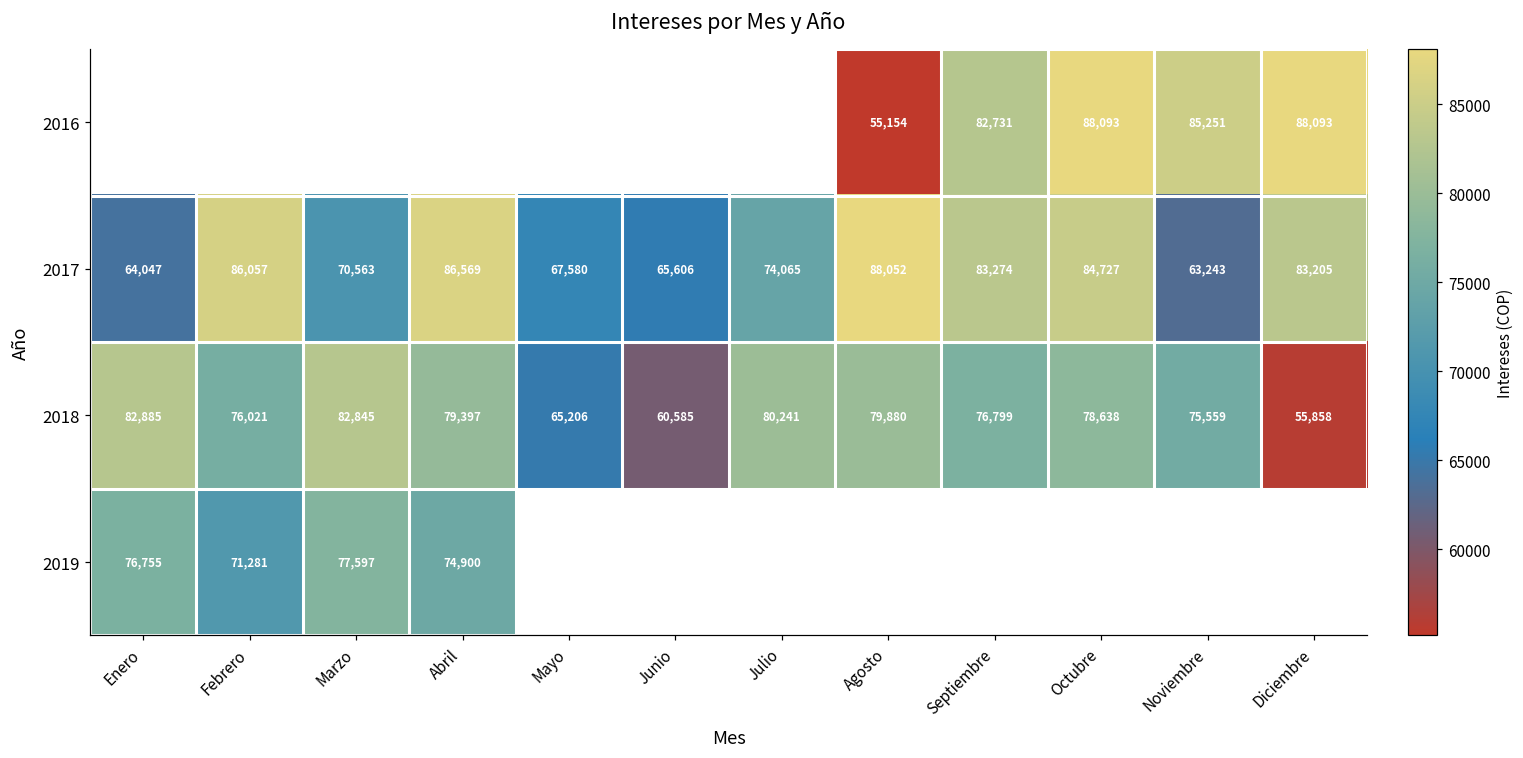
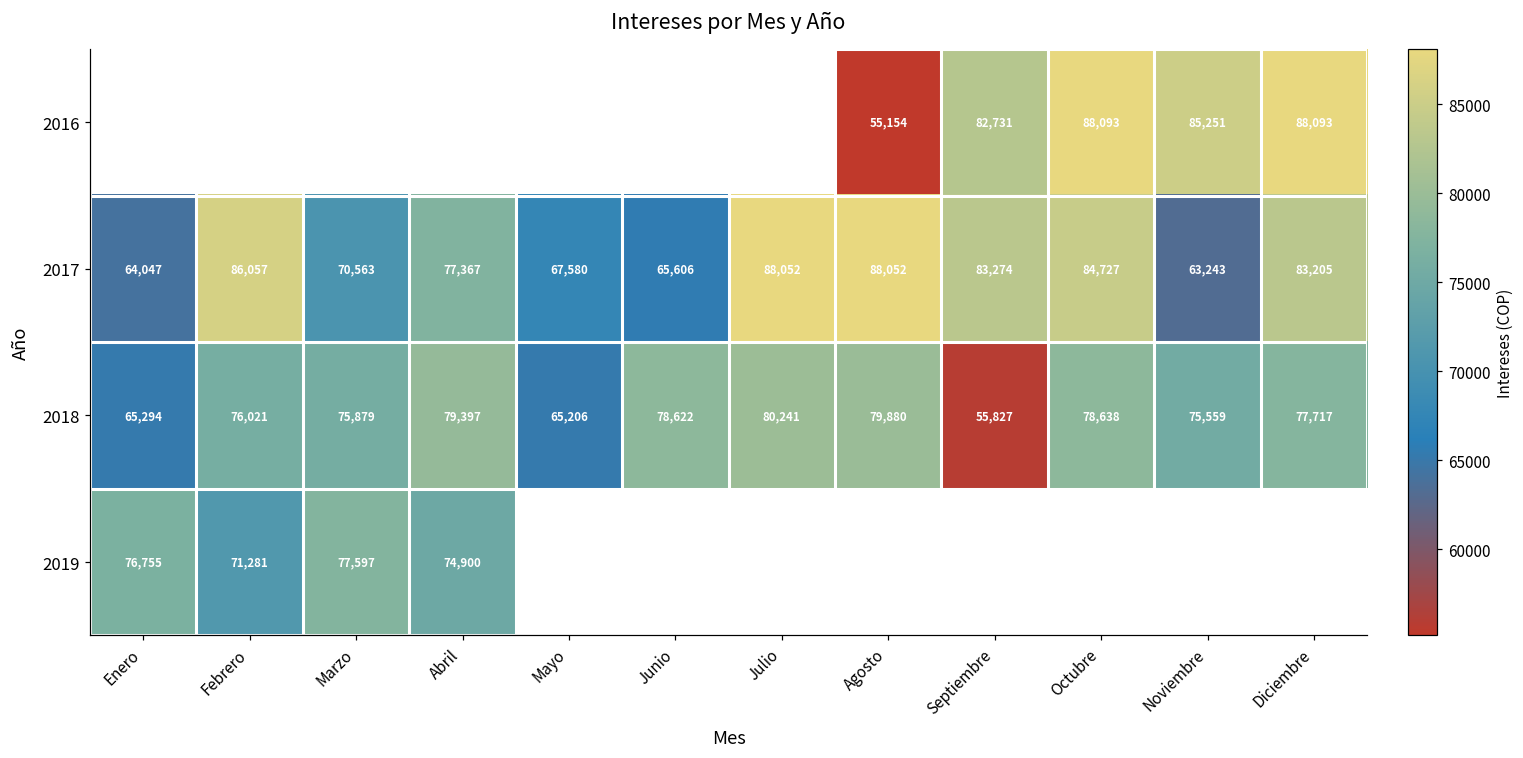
2017, Abril: 86,569 -> 77,367
2017, Julio: 74,065 -> 88,052
2018, Enero: 82,885 -> 65,294
2018, Marzo: 82,845 -> 75,879
2018, Junio: 60,585 -> 78,622
2018, Septiembre: 76,799 -> 55,827
2018, Diciembre: 55,858 -> 77,717
